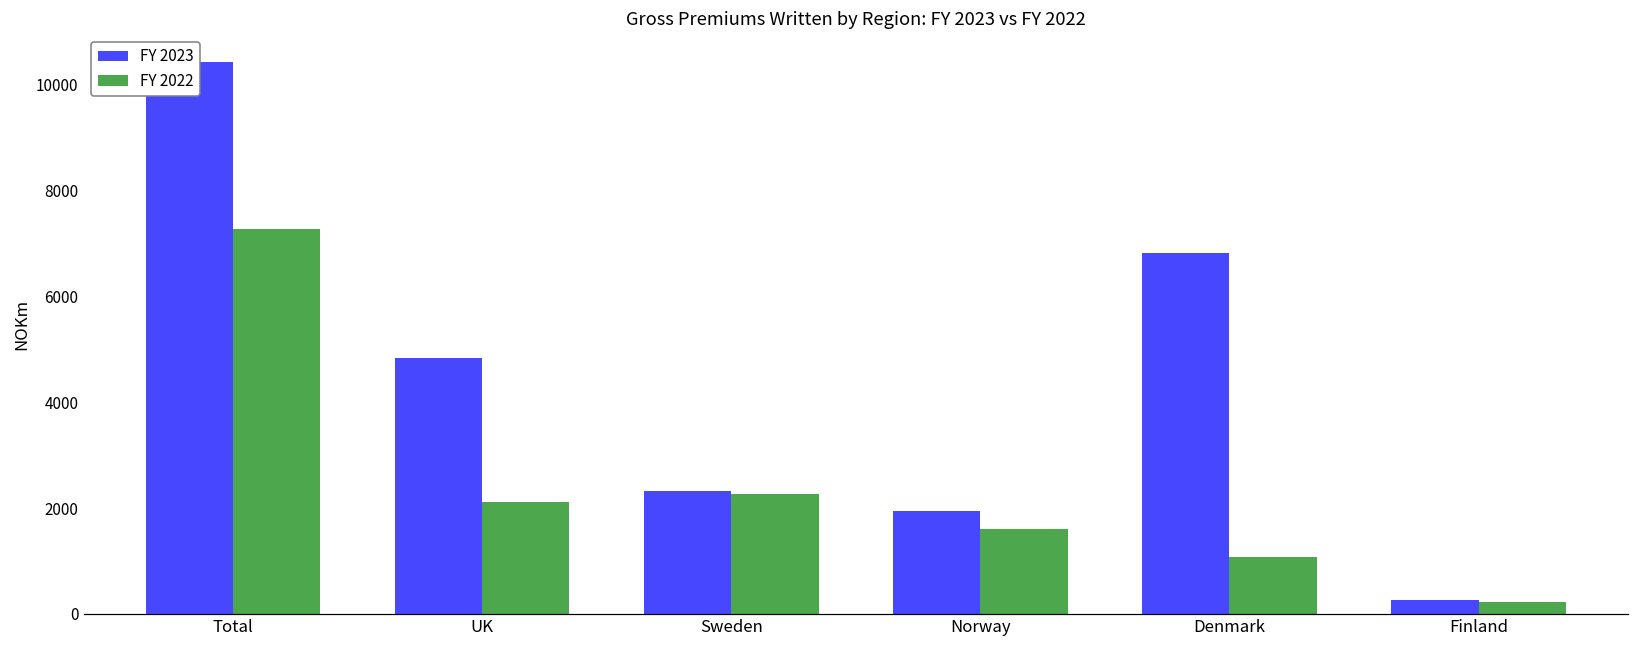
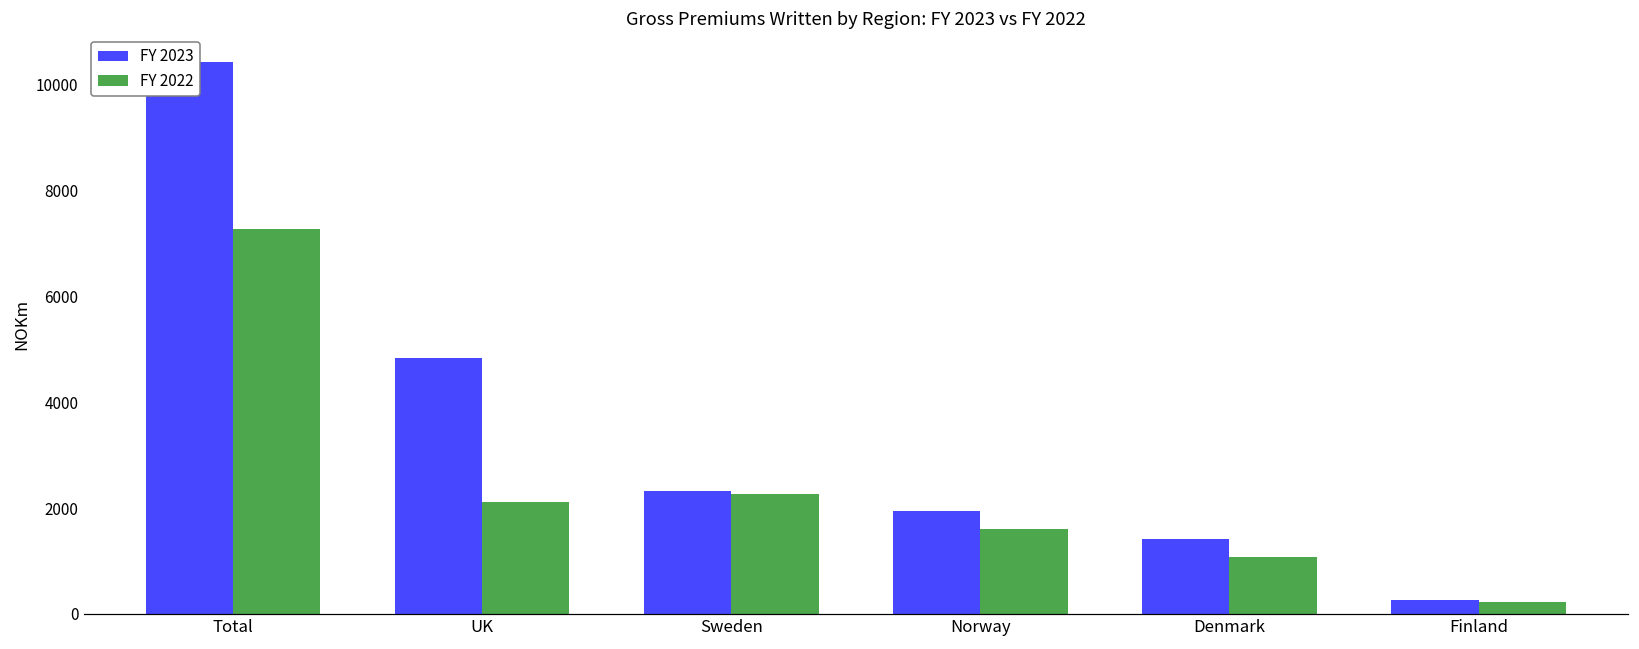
FY 2023, Denmark: 6800 -> 1400
